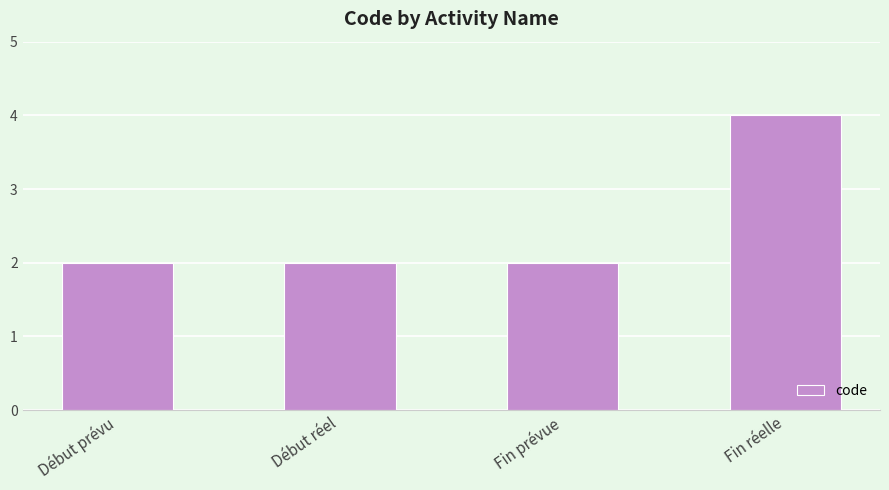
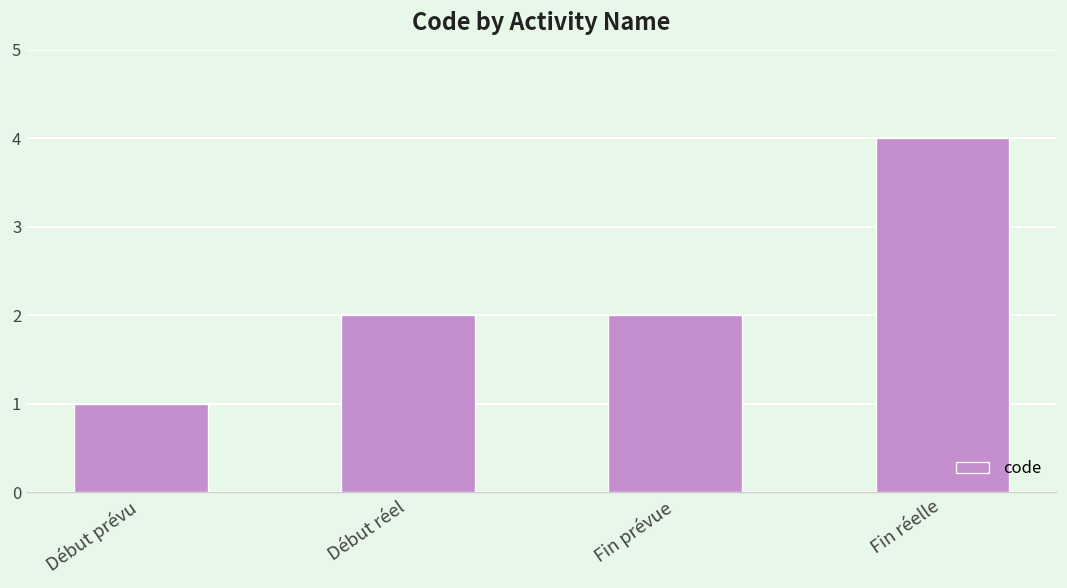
Début prévu: 2 -> 1
